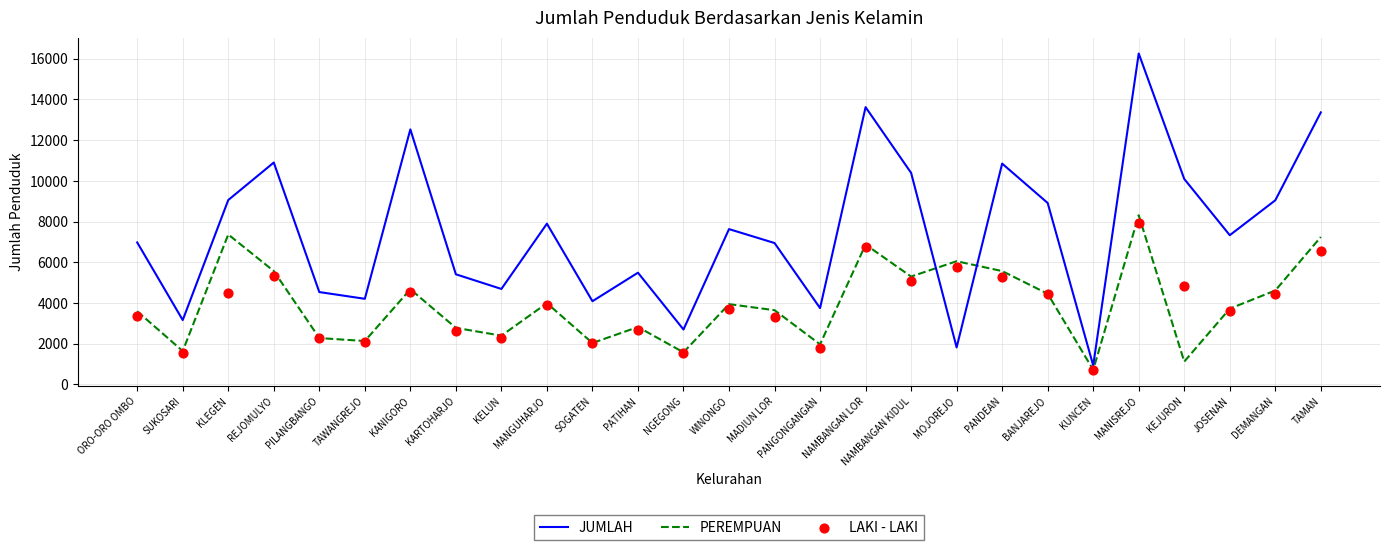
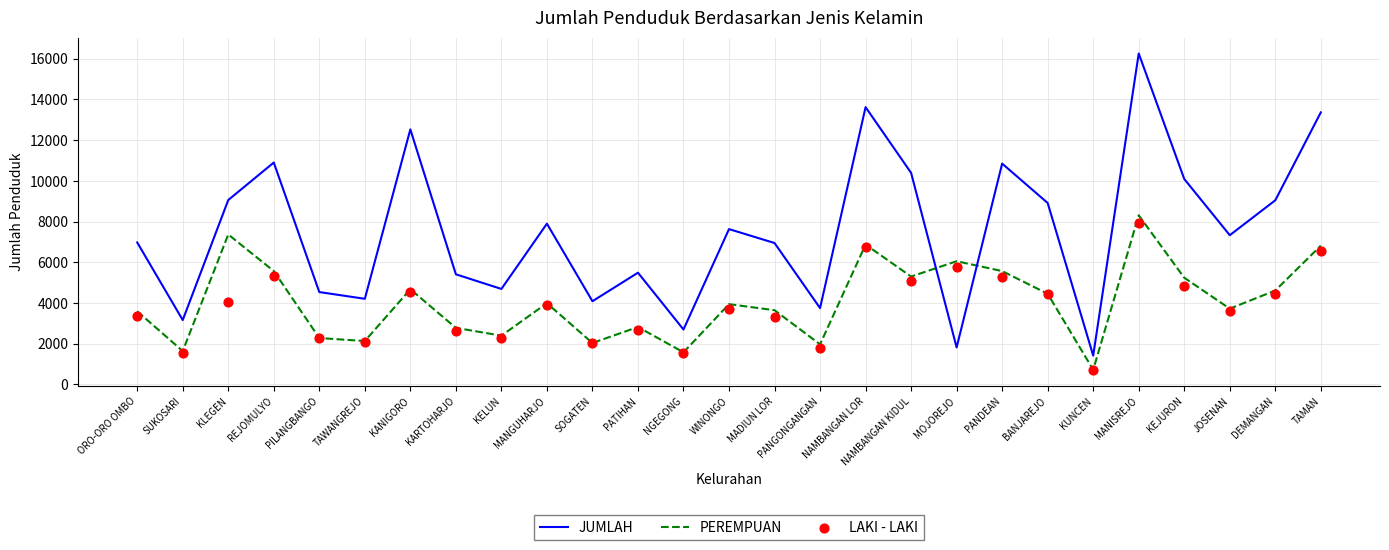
LAKI - LAKI, KLEGEN: 4500 -> 4000
JUMLAH, KUNCEN: 900 -> 1400
PEREMPUAN, KEJURON: 1100 -> 5200
PEREMPUAN, TAMAN: 7200 -> 6800
